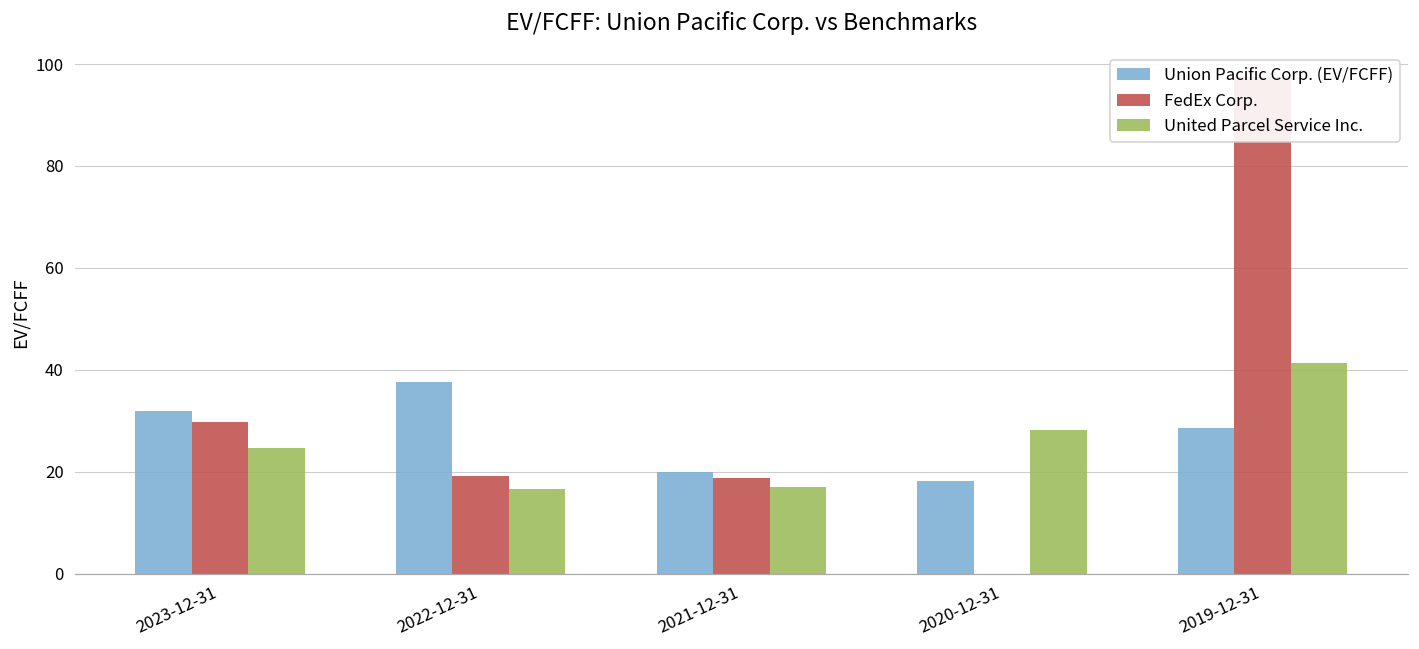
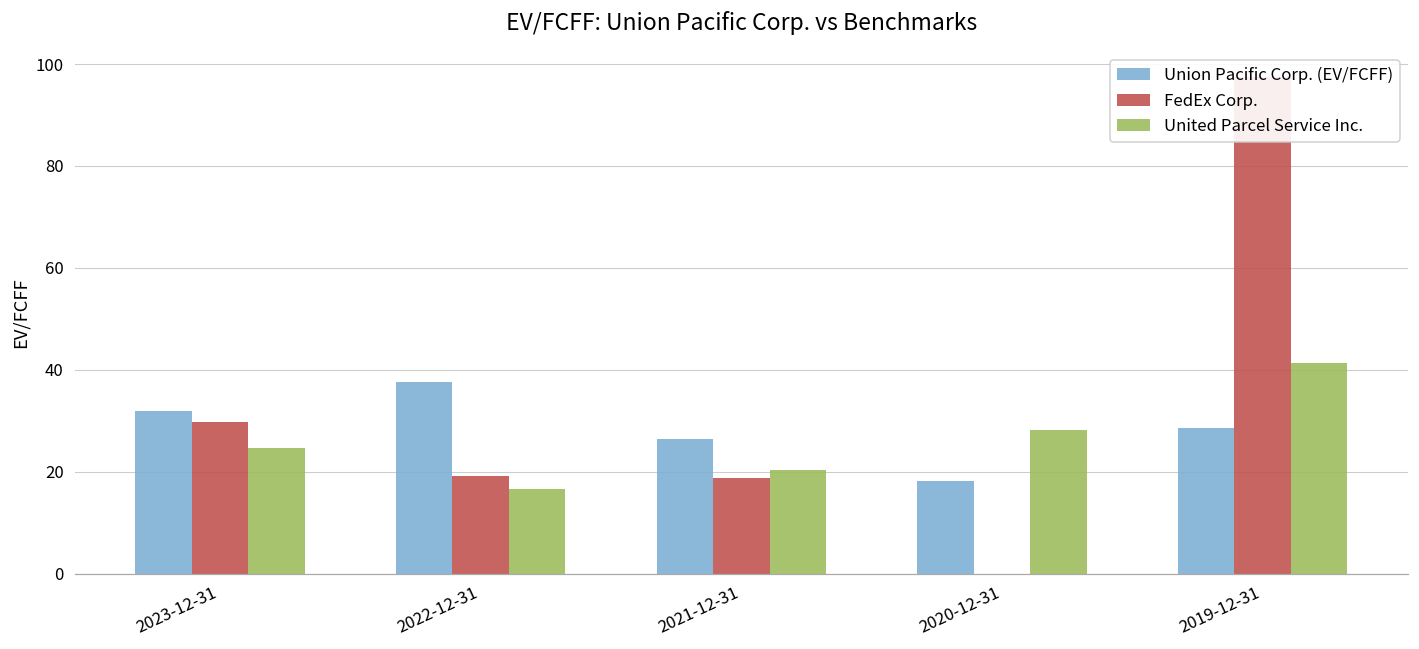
Union Pacific Corp. (EV/FCFF), 2021-12-31: 20 -> 26
United Parcel Service Inc., 2021-12-31: 17 -> 20
